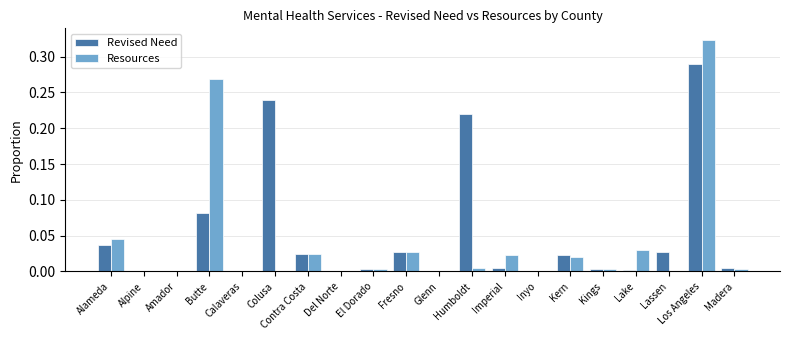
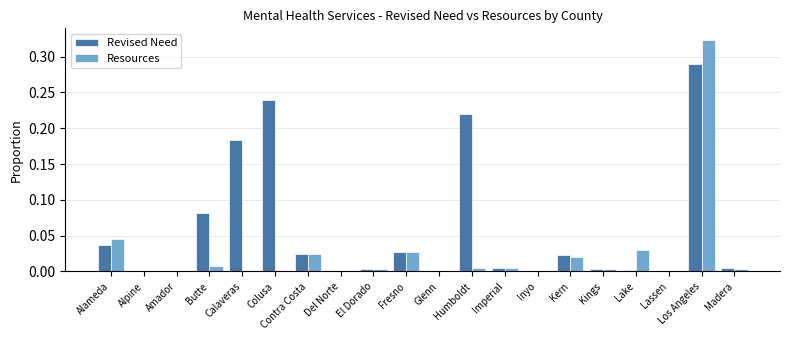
Resources, Butte: 0.27 -> 0.01
Revised Need, Calaveras: 0.00 -> 0.18
Resources, Imperial: 0.02 -> 0.01
Revised Need, Lassen: 0.03 -> 0.00
